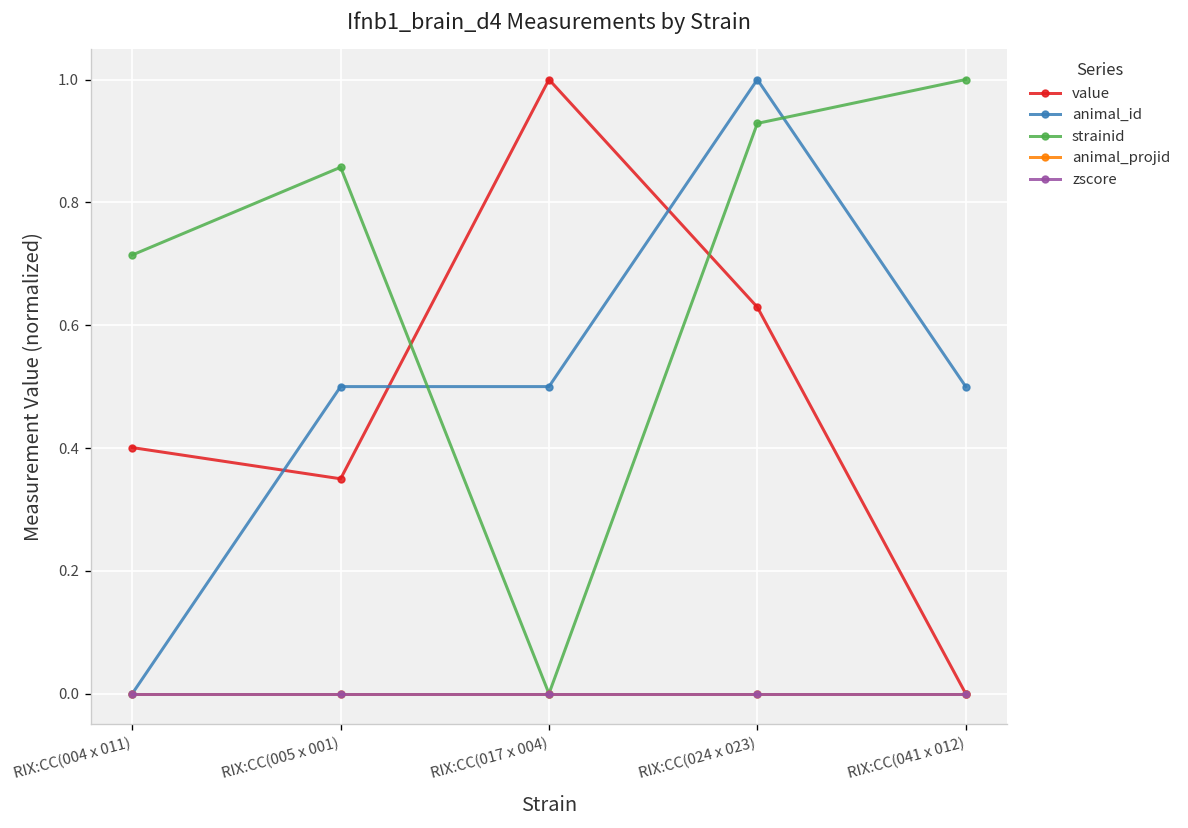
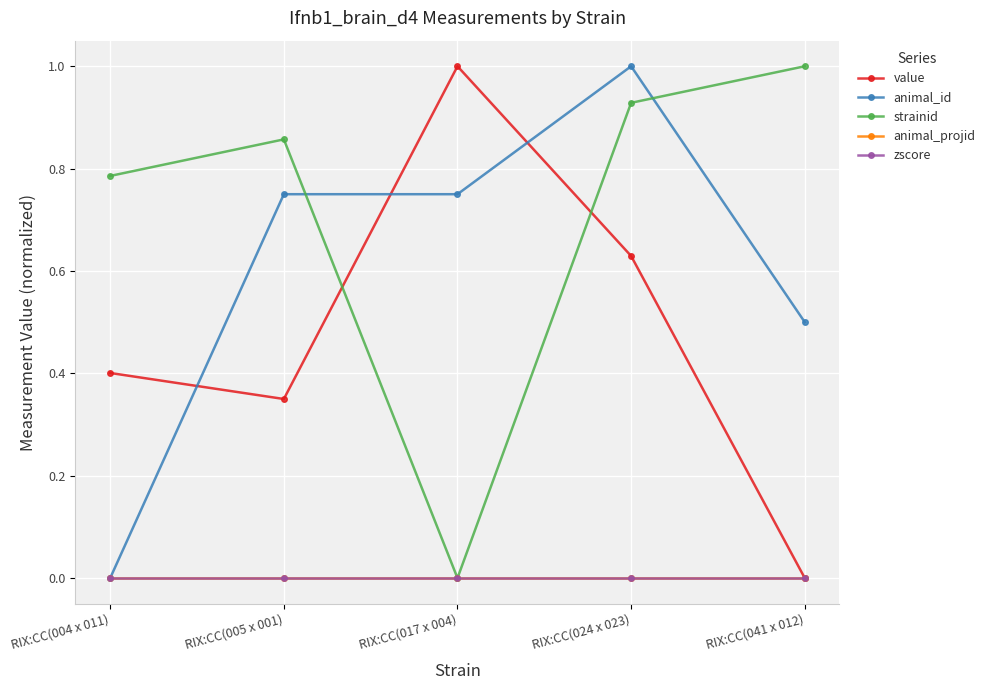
strainid, RIX:CC(004 x 011): 0.71 -> 0.79
animal_id, RIX:CC(005 x 001): 0.50 -> 0.75
animal_id, RIX:CC(017 x 004): 0.50 -> 0.75
